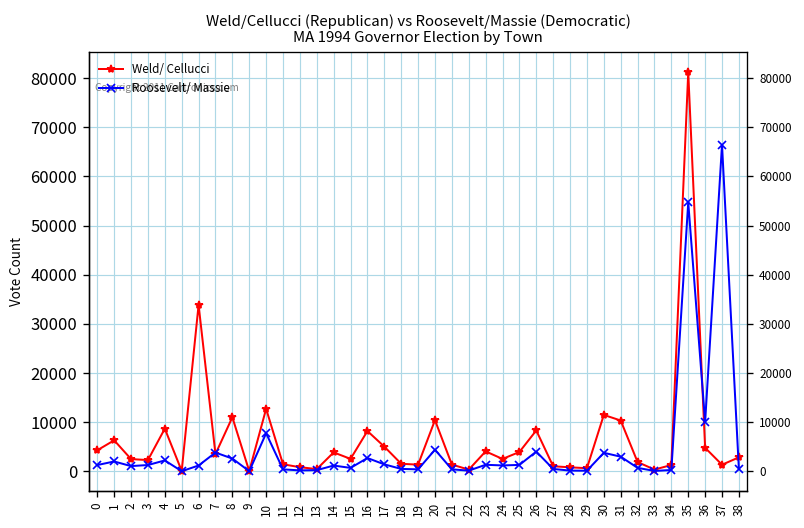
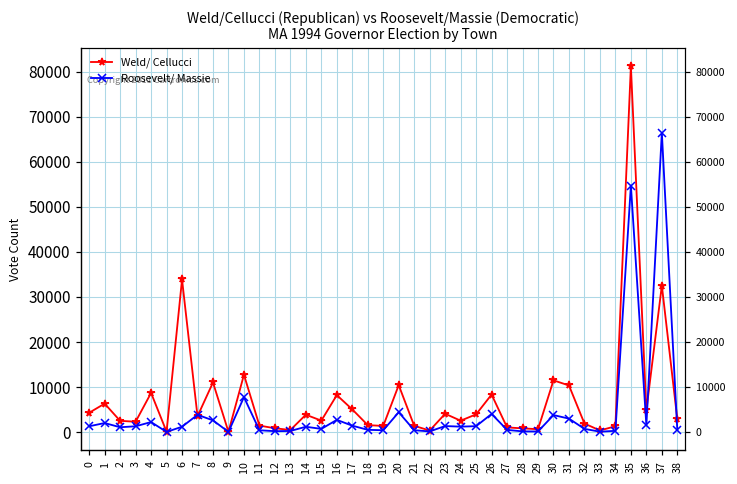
Roosevelt/ Massie, 36: 10000 -> 2000
Weld/ Cellucci, 37: 1000 -> 33000
